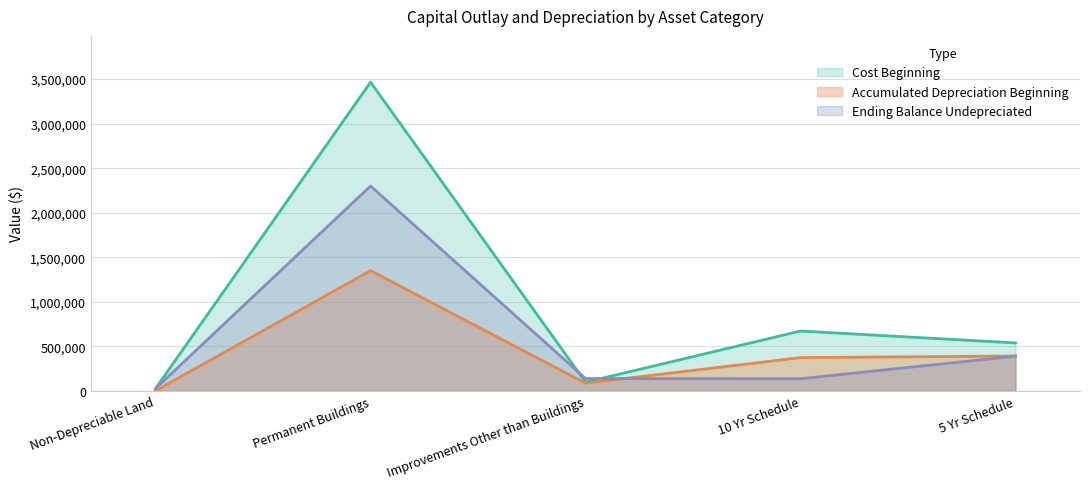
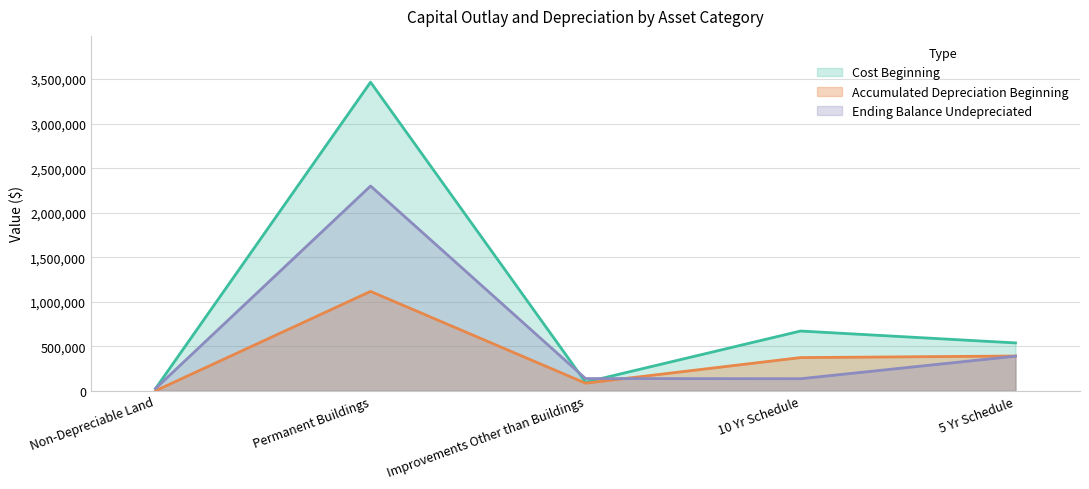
Accumulated Depreciation Beginning, Permanent Buildings: 1,300,000 -> 1,100,000
